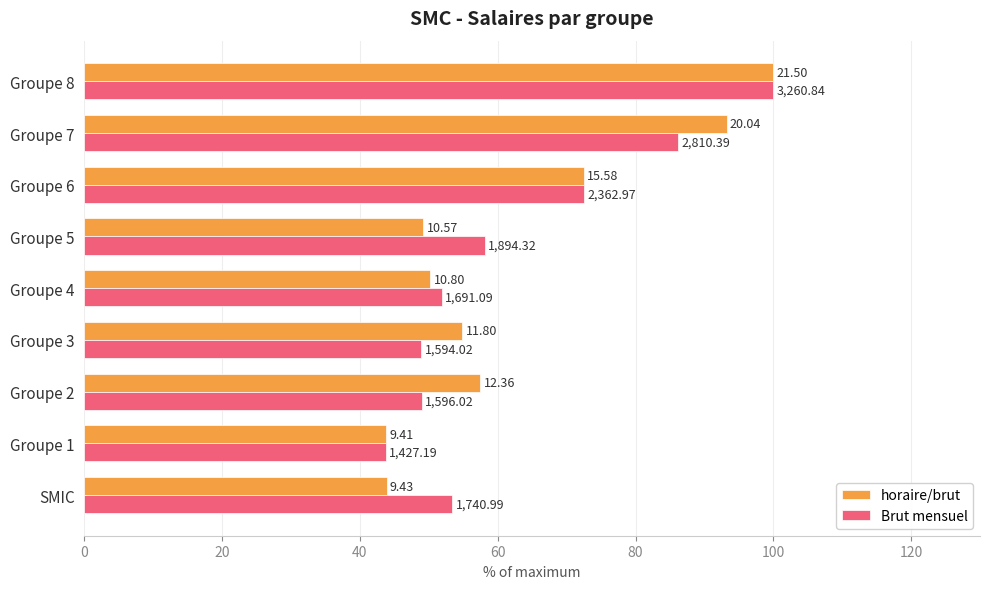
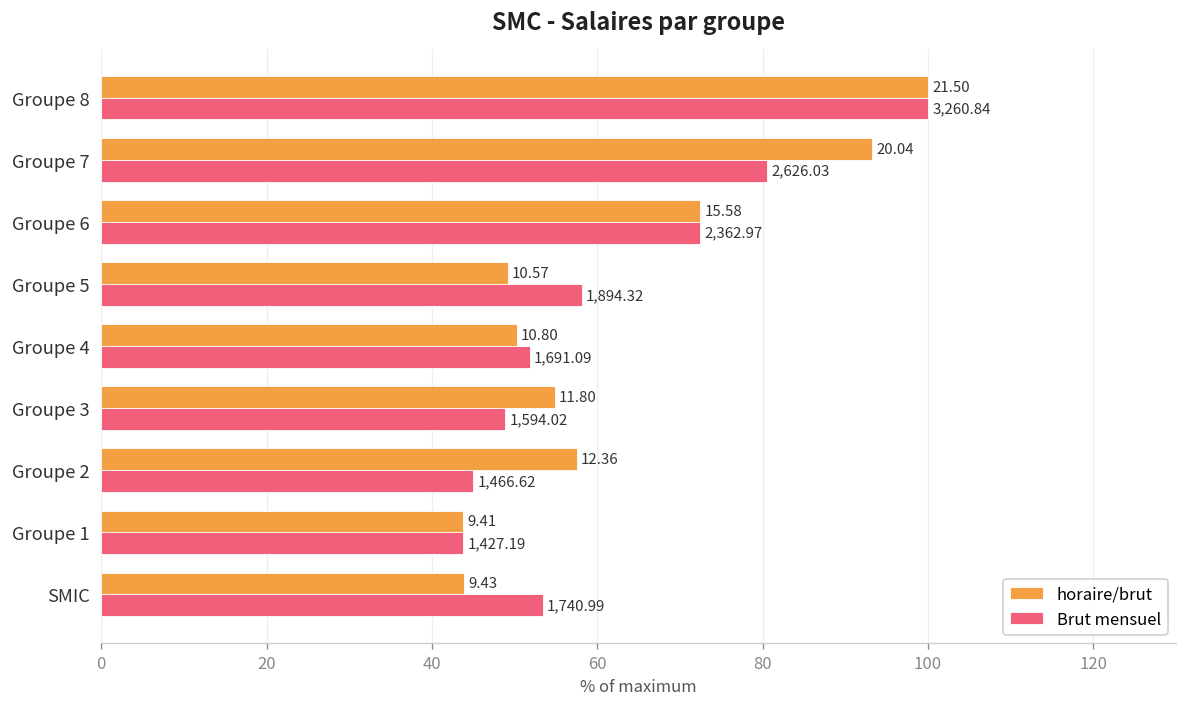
Brut mensuel, Groupe 7: 2,810.39 -> 2,626.03
Brut mensuel, Groupe 2: 1,596.02 -> 1,466.62
